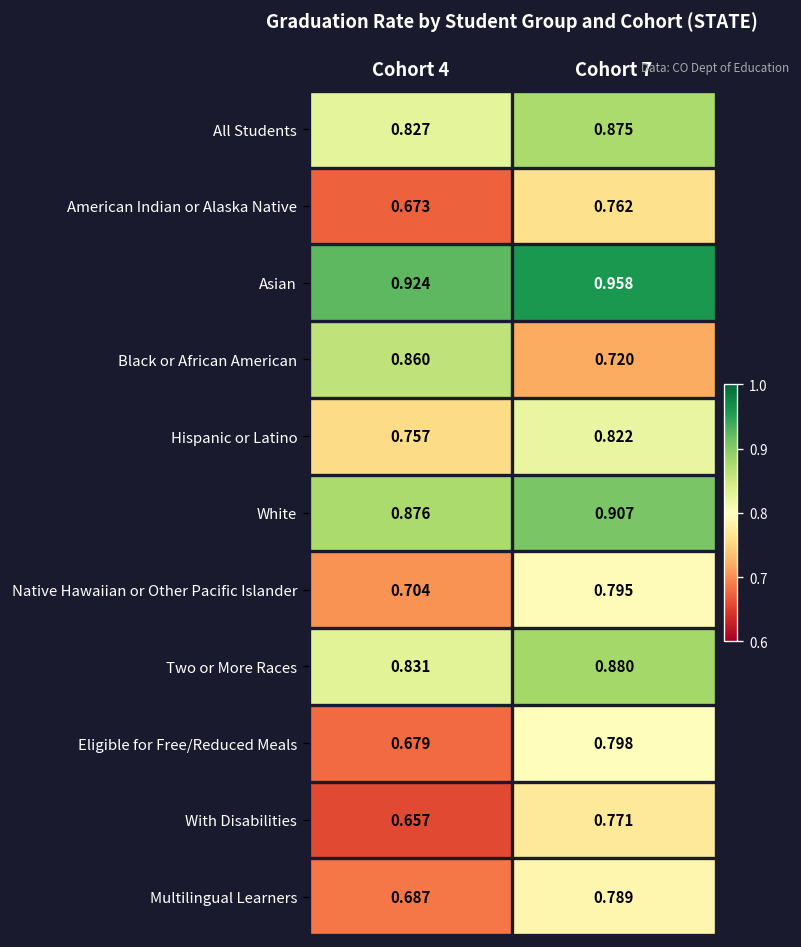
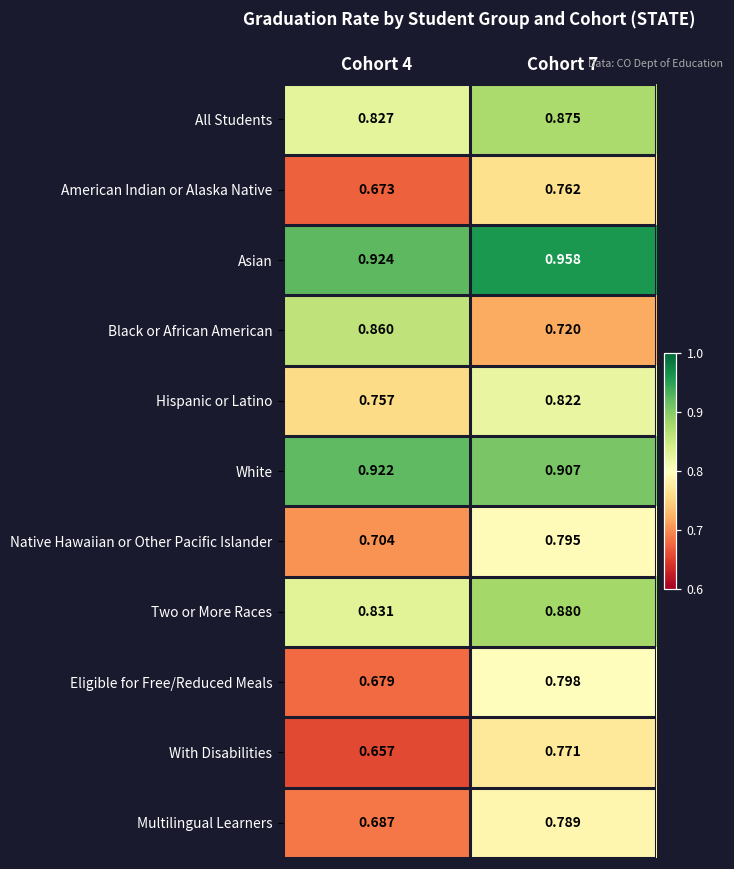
White, Cohort 4: 0.876 -> 0.922
